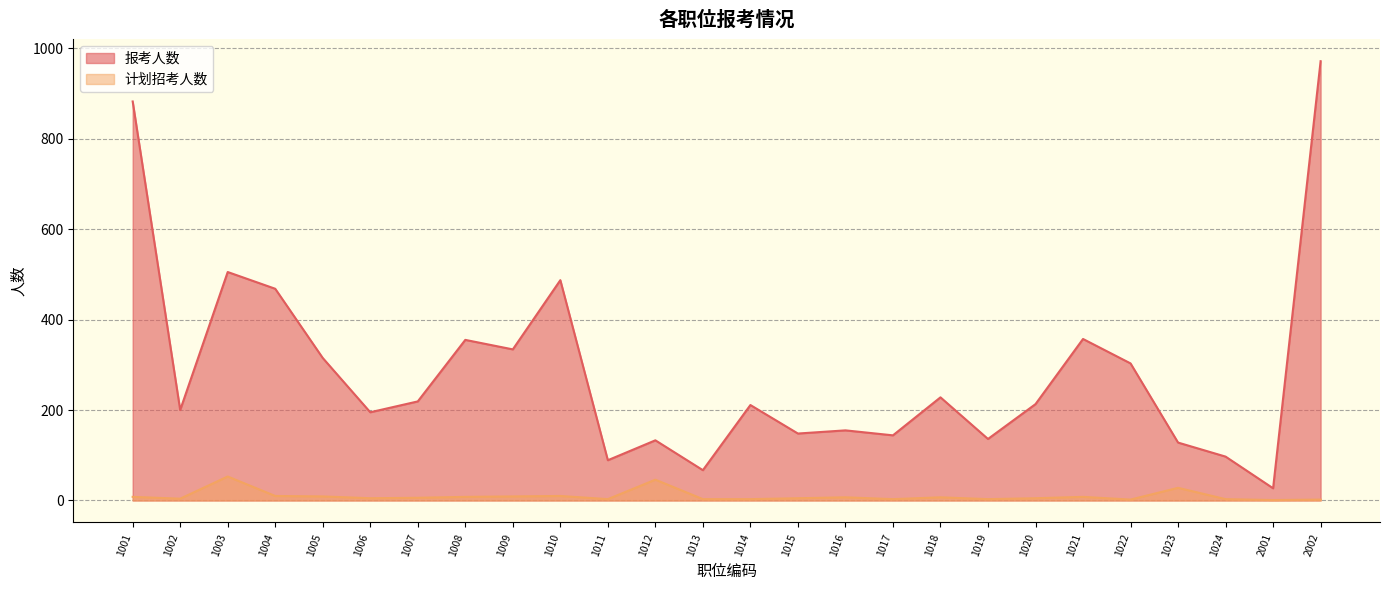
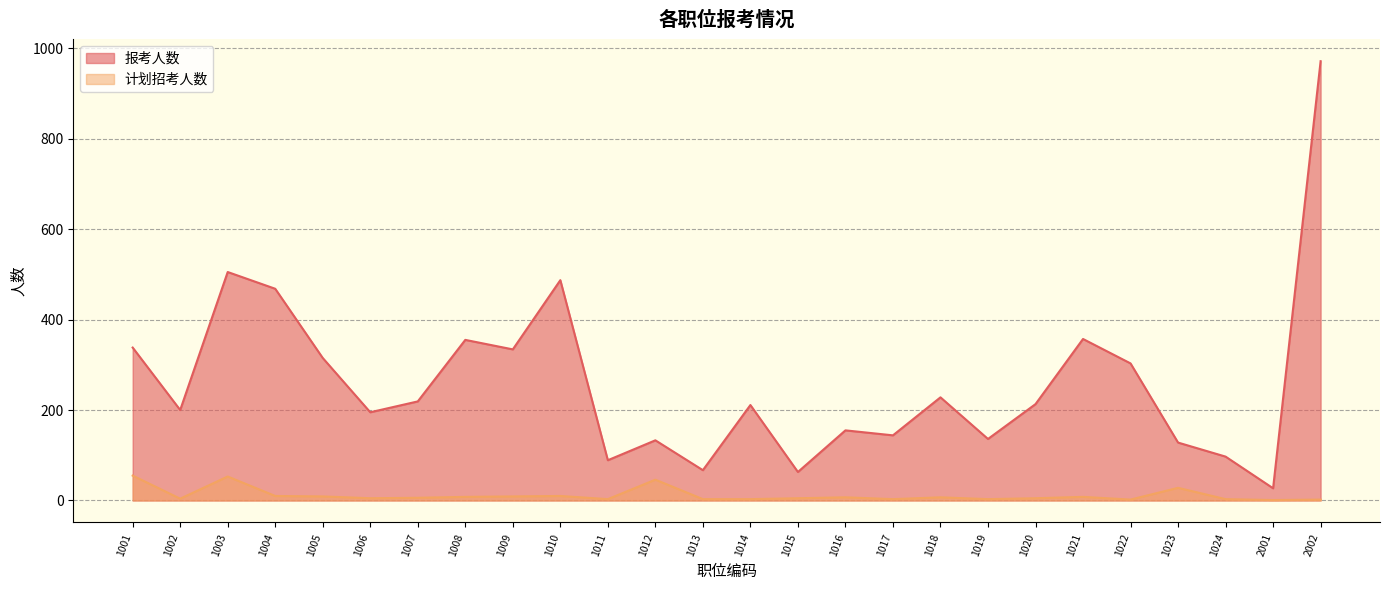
报考人数, 1001: 880 -> 340
计划招考人数, 1001: 10 -> 60
报考人数, 1015: 150 -> 60
